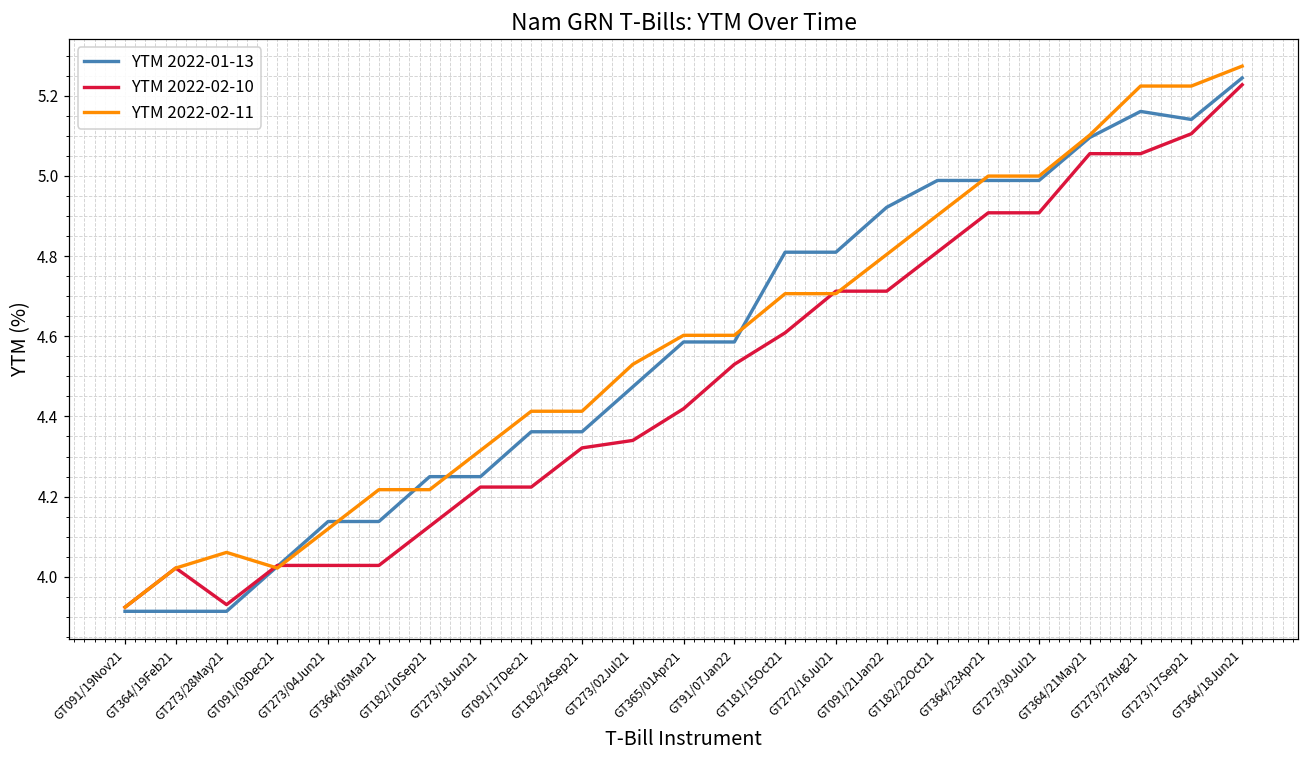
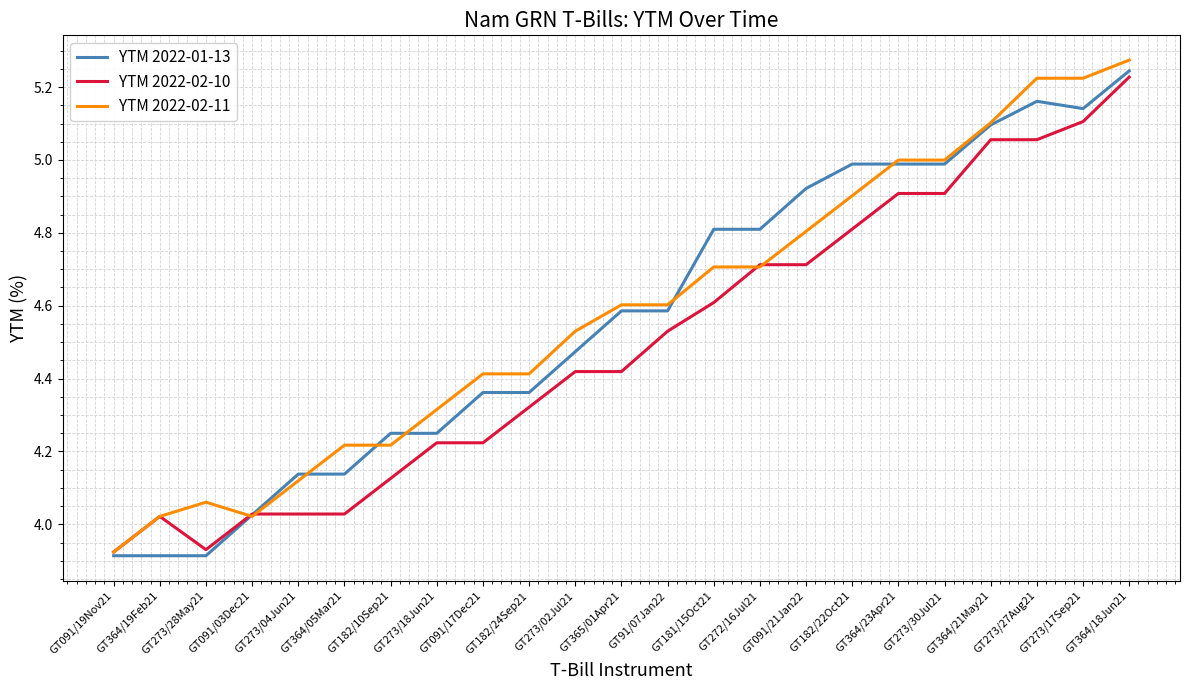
YTM 2022-02-10, GT273/02Jul21: 4.34 -> 4.42
